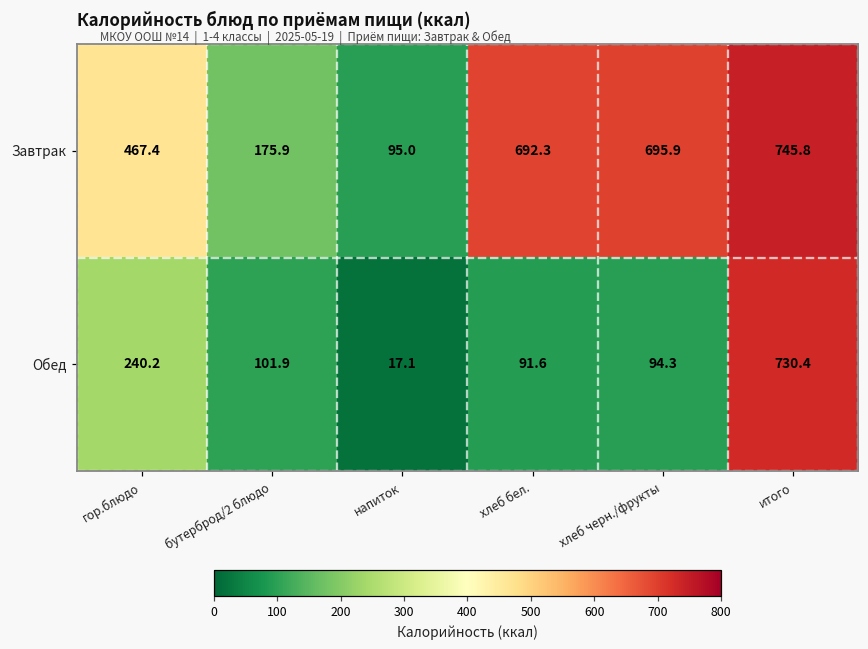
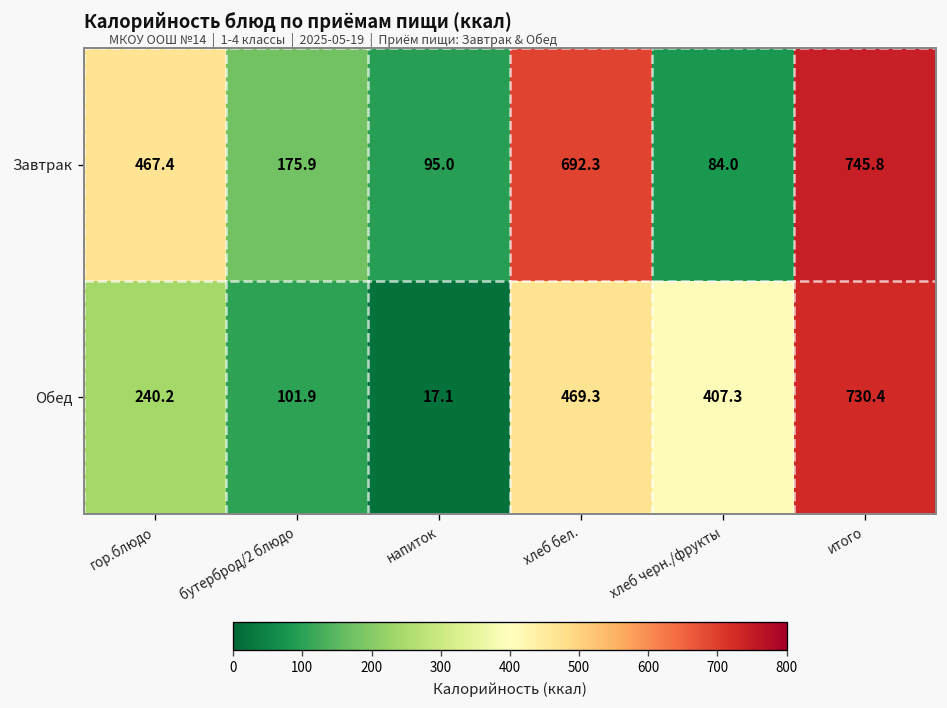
Завтрак, хлеб черн./фрукты: 695.9 -> 84.0
Обед, хлеб бел.: 91.6 -> 469.3
Обед, хлеб черн./фрукты: 94.3 -> 407.3
